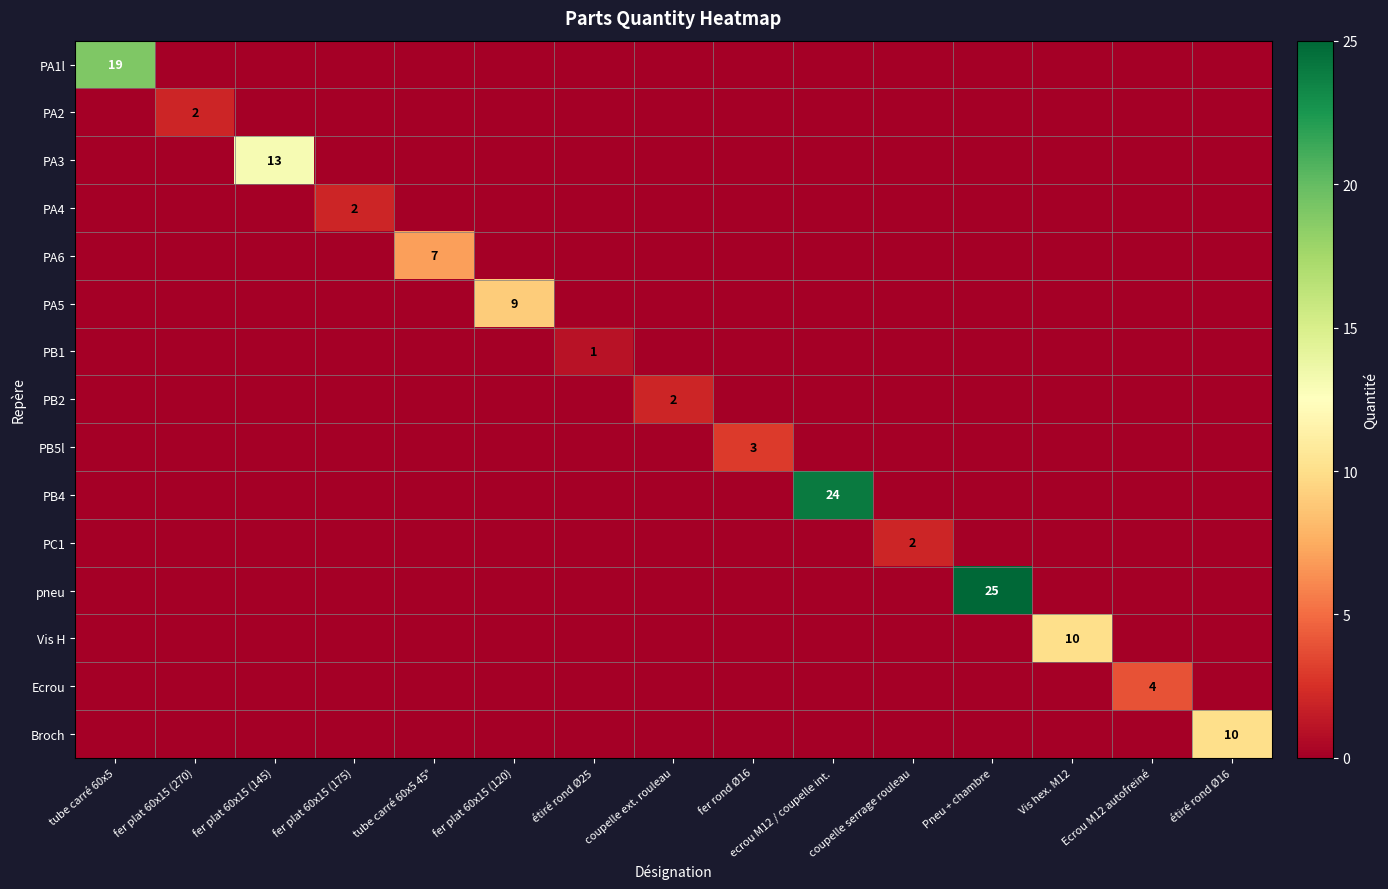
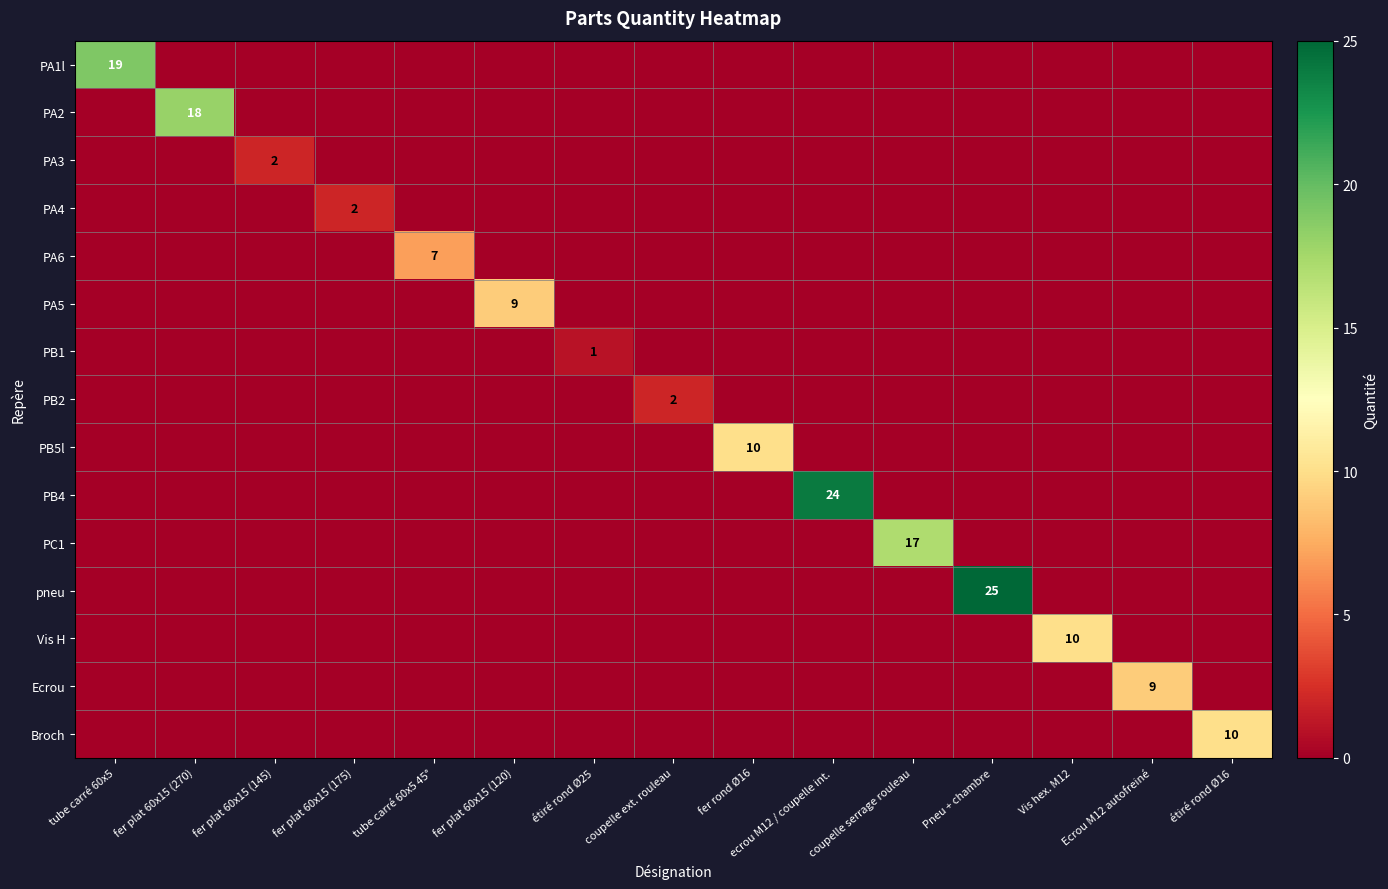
PA2, fer plat 60x15 (270): 2 -> 18
PA3, fer plat 60x15 (145): 13 -> 2
PB5l, fer rond Ø16: 3 -> 10
PC1, coupelle serrage rouleau: 2 -> 17
Ecrou, Ecrou M12 autofreiné: 4 -> 9
